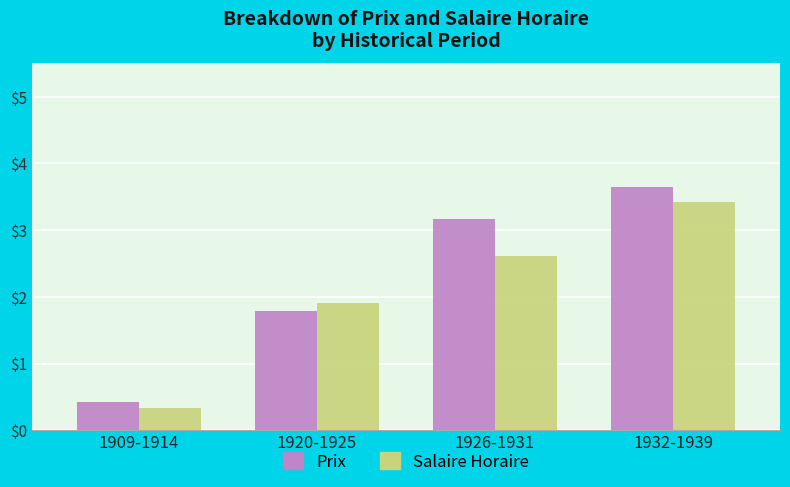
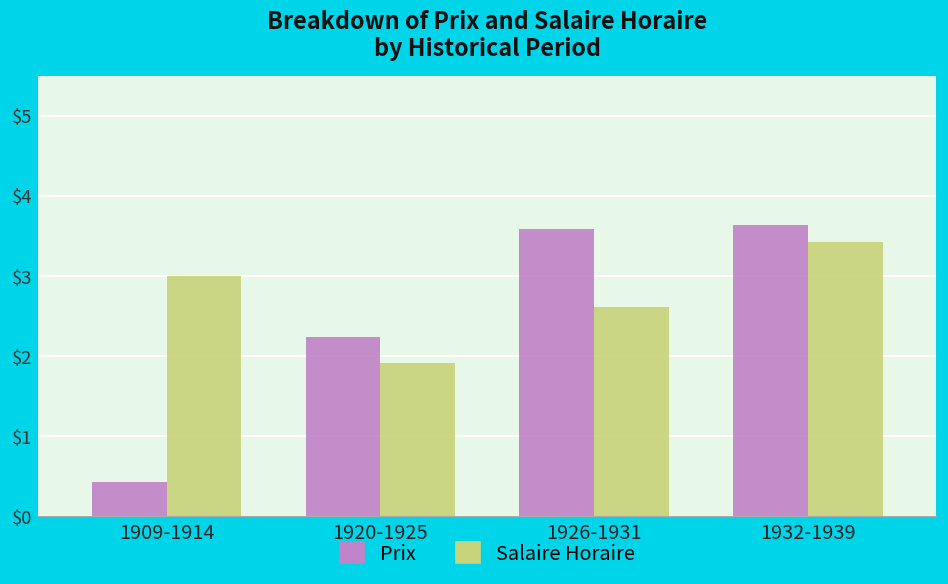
Salaire Horaire, 1909-1914: $0.3 -> $3.0
Prix, 1920-1925: $1.8 -> $2.2
Prix, 1926-1931: $3.2 -> $3.6
